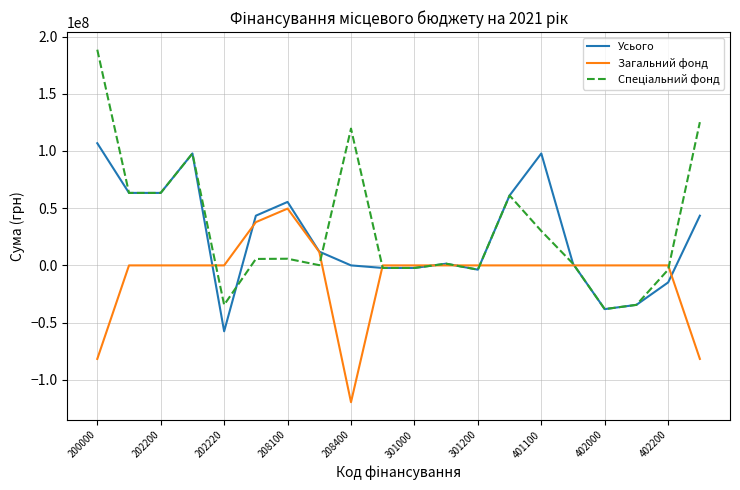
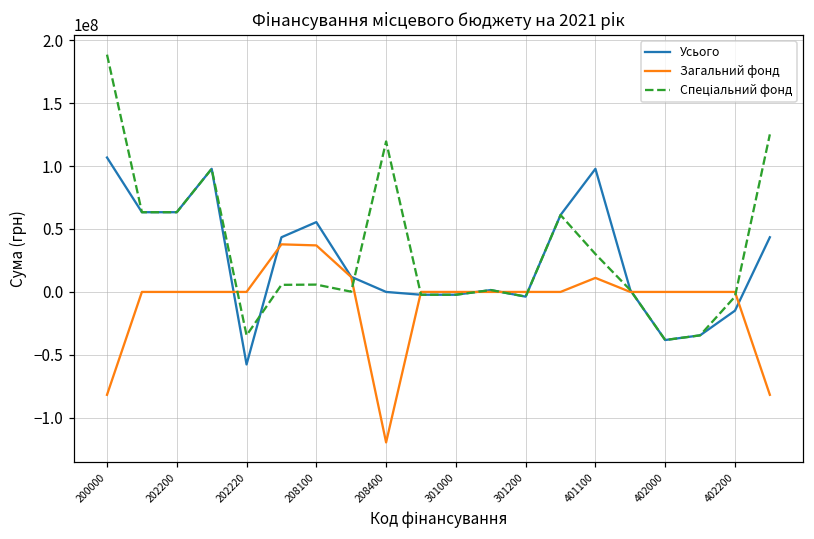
Загальний фонд, 208100: 50000000 -> 37000000
Загальний фонд, 401100: 0 -> 11000000
